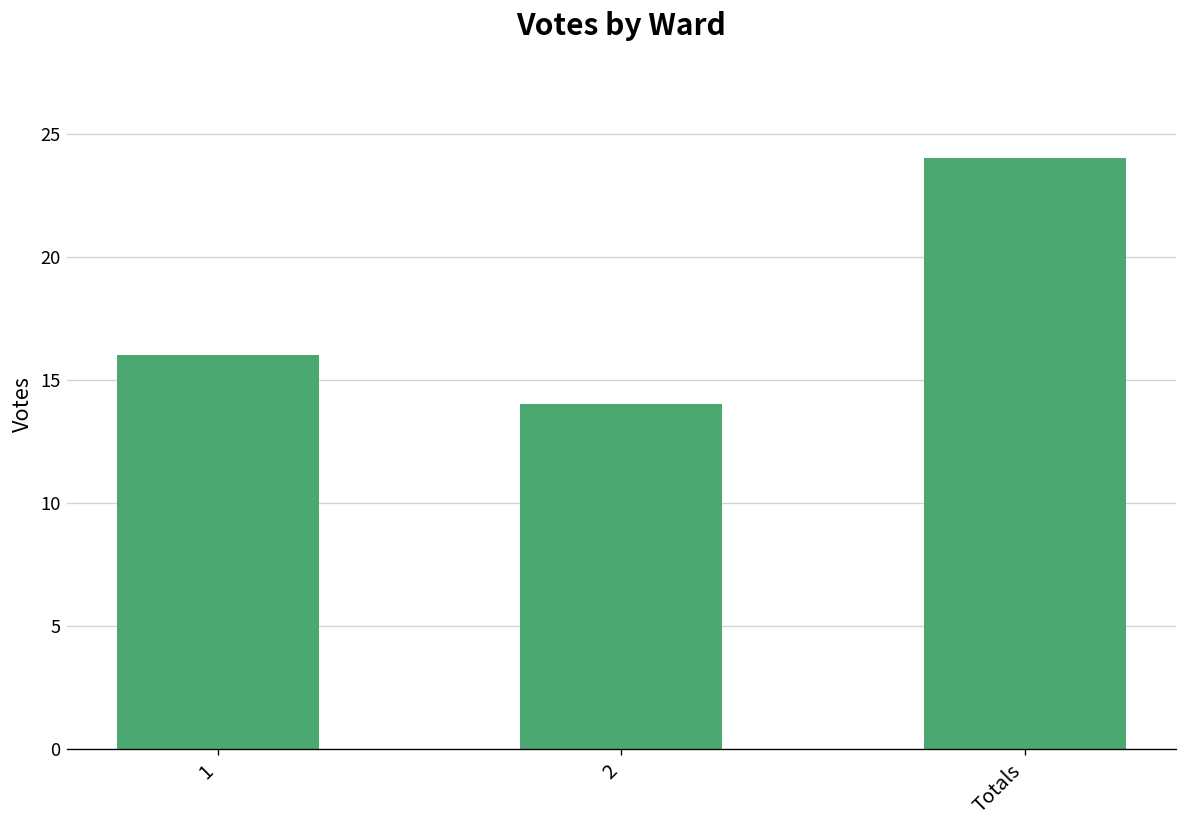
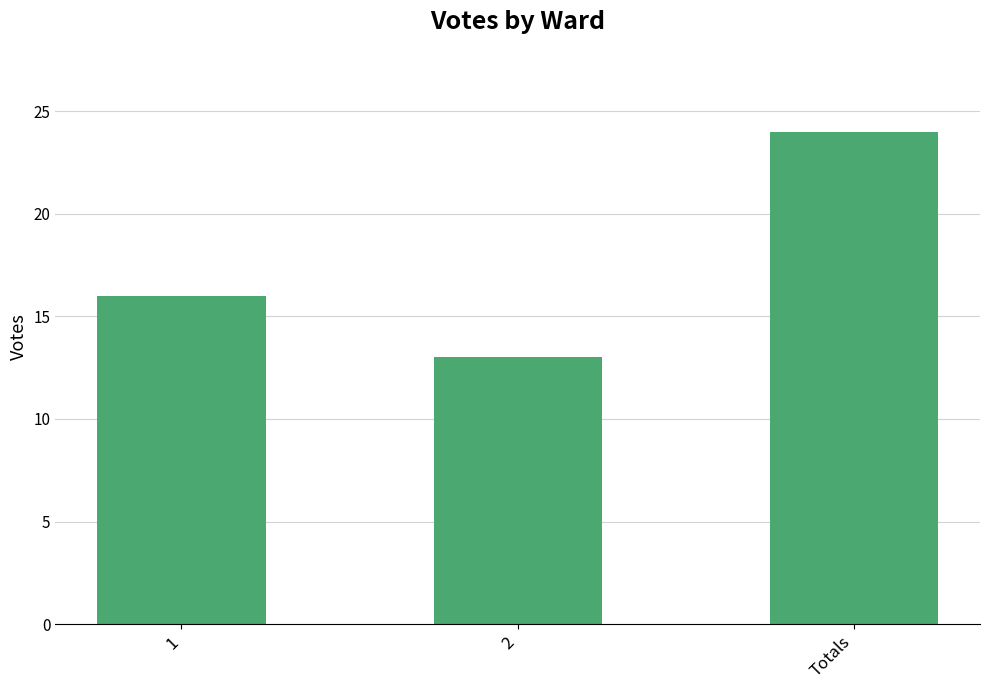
2: 14 -> 13
